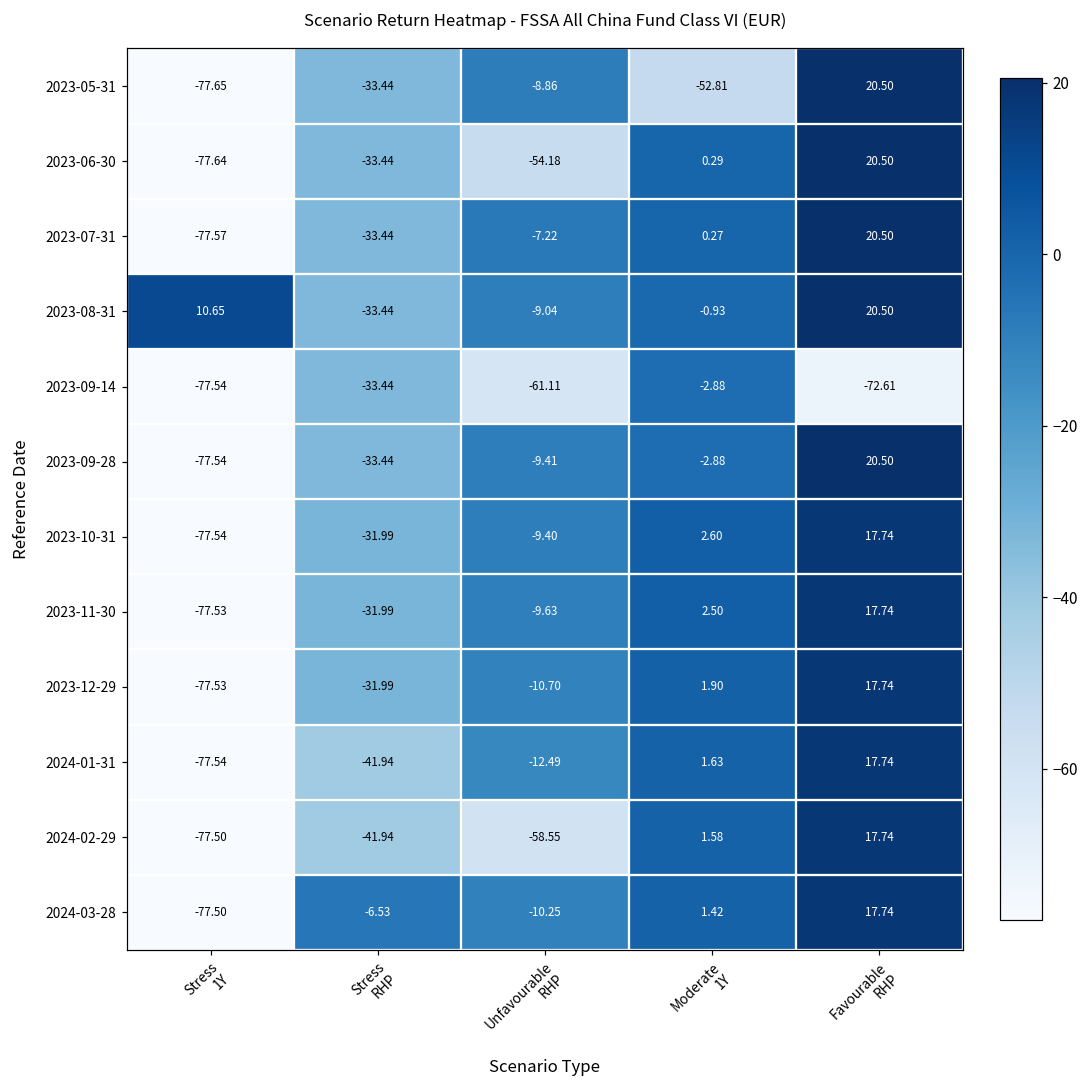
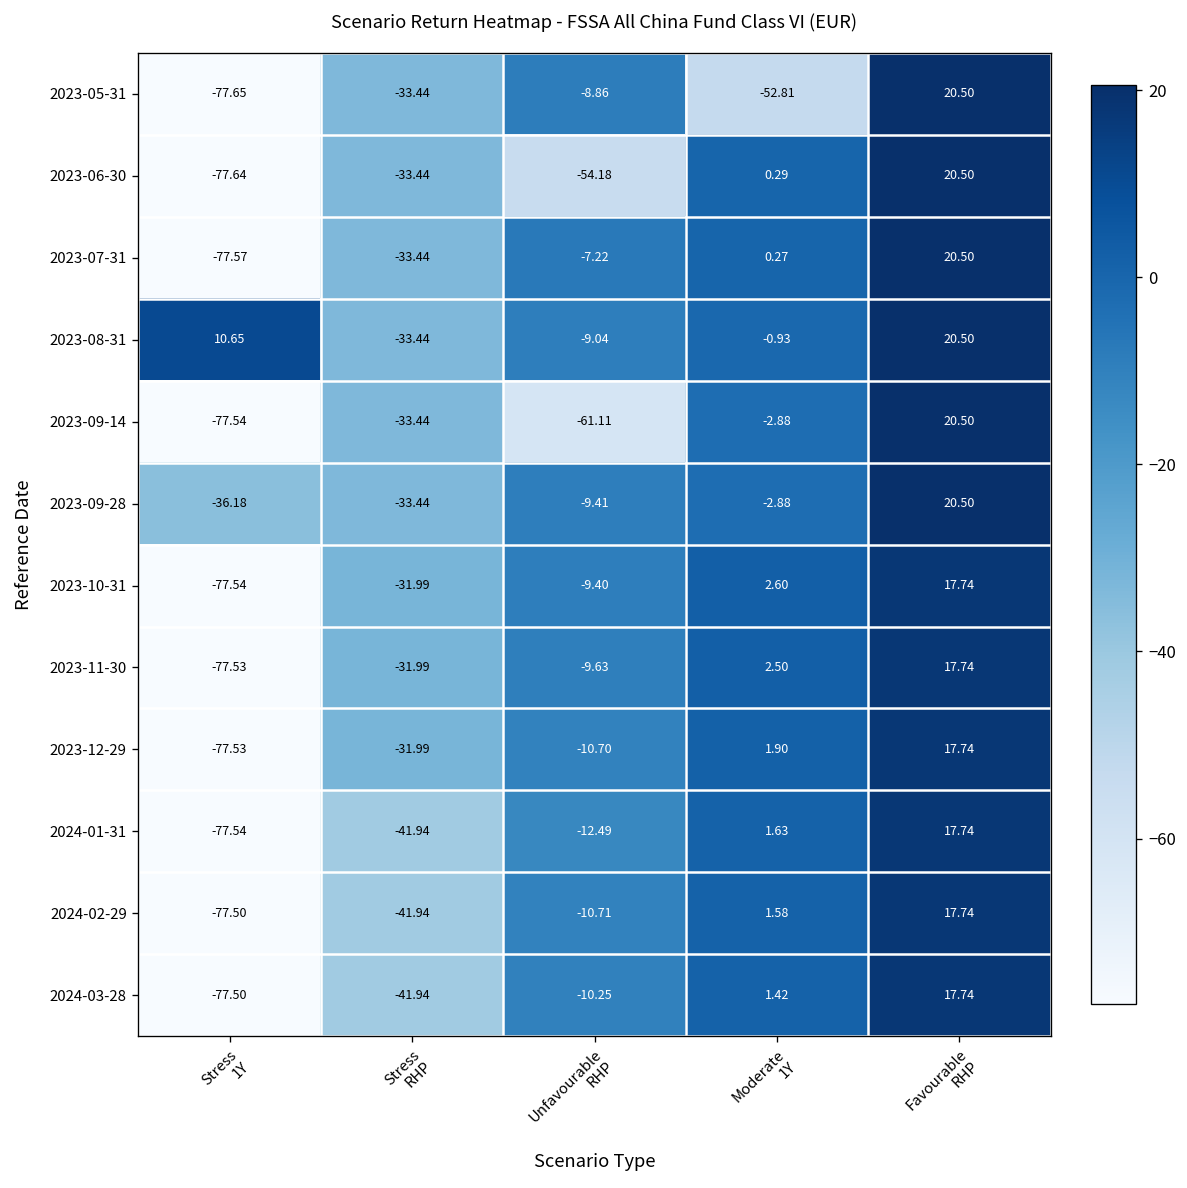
2023-09-14, Favourable RHP: -72.61 -> 20.50
2023-09-28, Stress 1Y: -77.54 -> -36.18
2024-02-29, Unfavourable RHP: -58.55 -> -10.71
2024-03-28, Stress RHP: -6.53 -> -41.94
